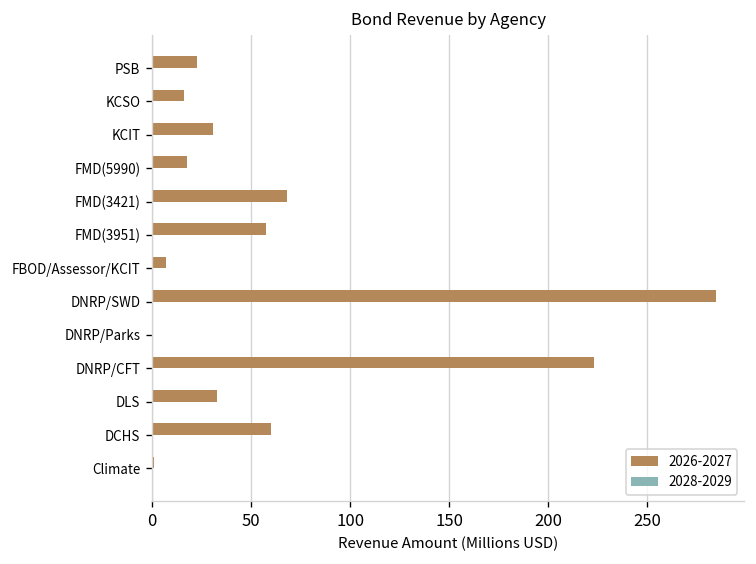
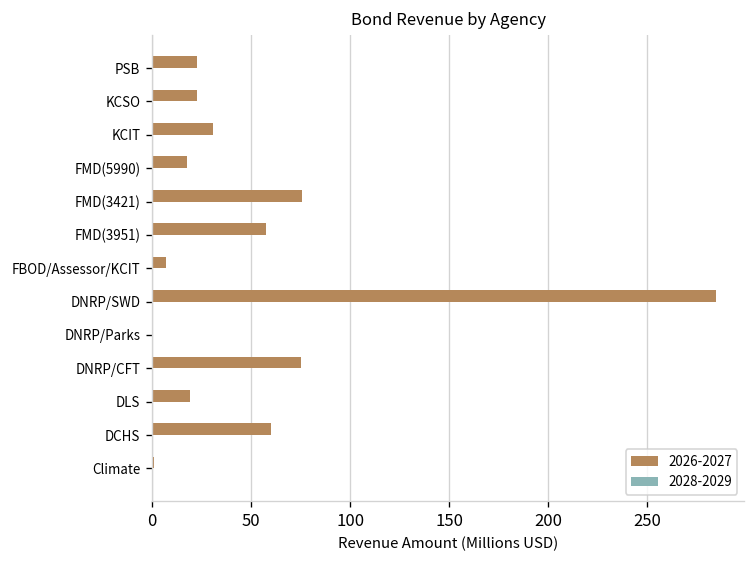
2026-2027, KCSO: 16 -> 23
2026-2027, FMD(3421): 68 -> 76
2026-2027, DNRP/CFT: 223 -> 75
2026-2027, DLS: 33 -> 19
